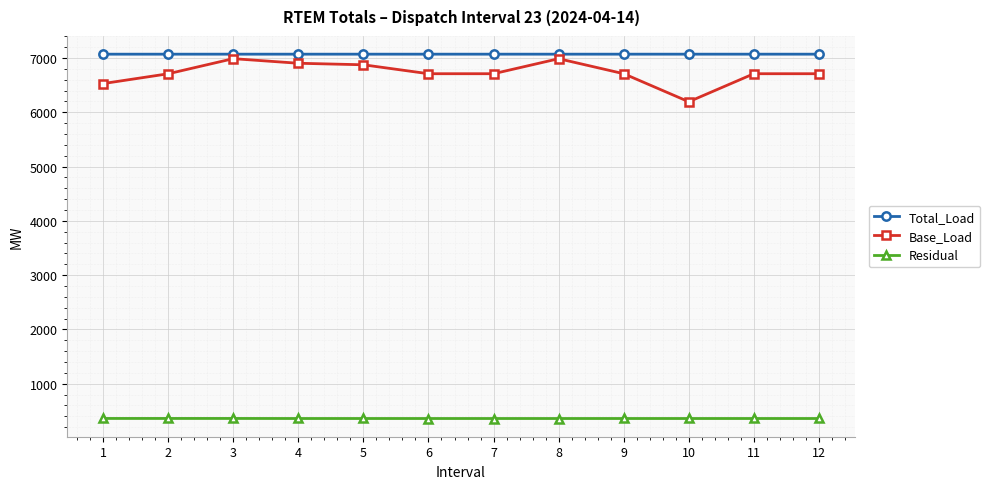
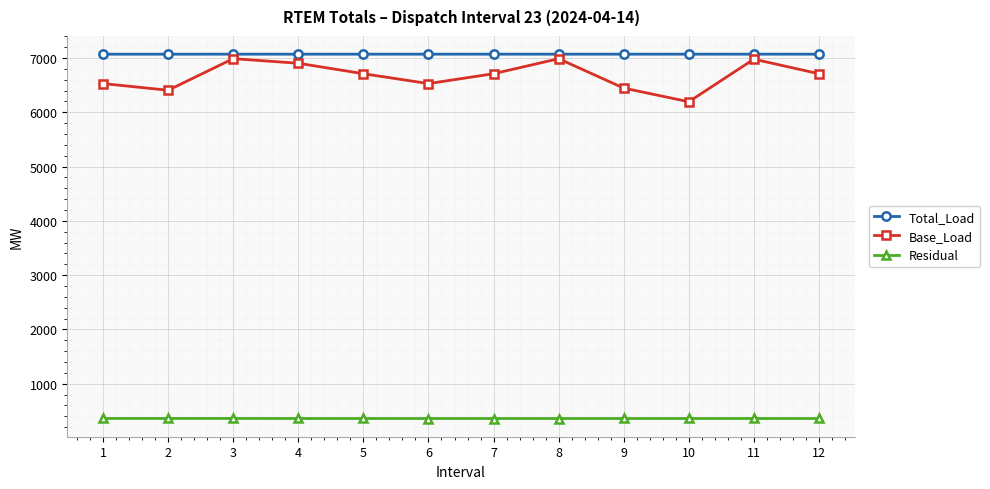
Base_Load, 2: 6700 -> 6400
Base_Load, 5: 6900 -> 6700
Base_Load, 6: 6700 -> 6500
Base_Load, 9: 6700 -> 6400
Base_Load, 11: 6700 -> 7000
